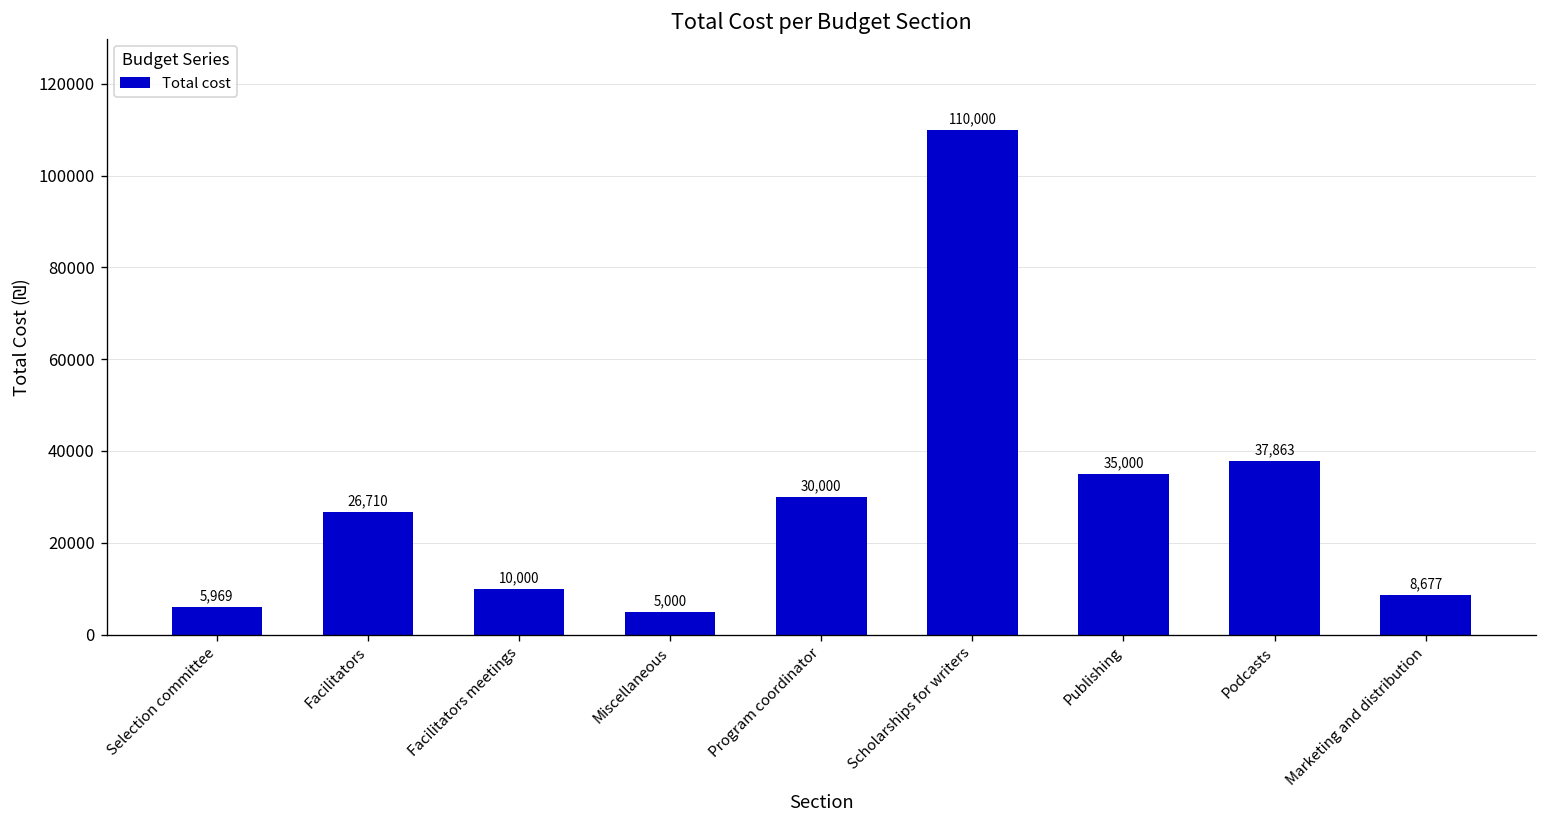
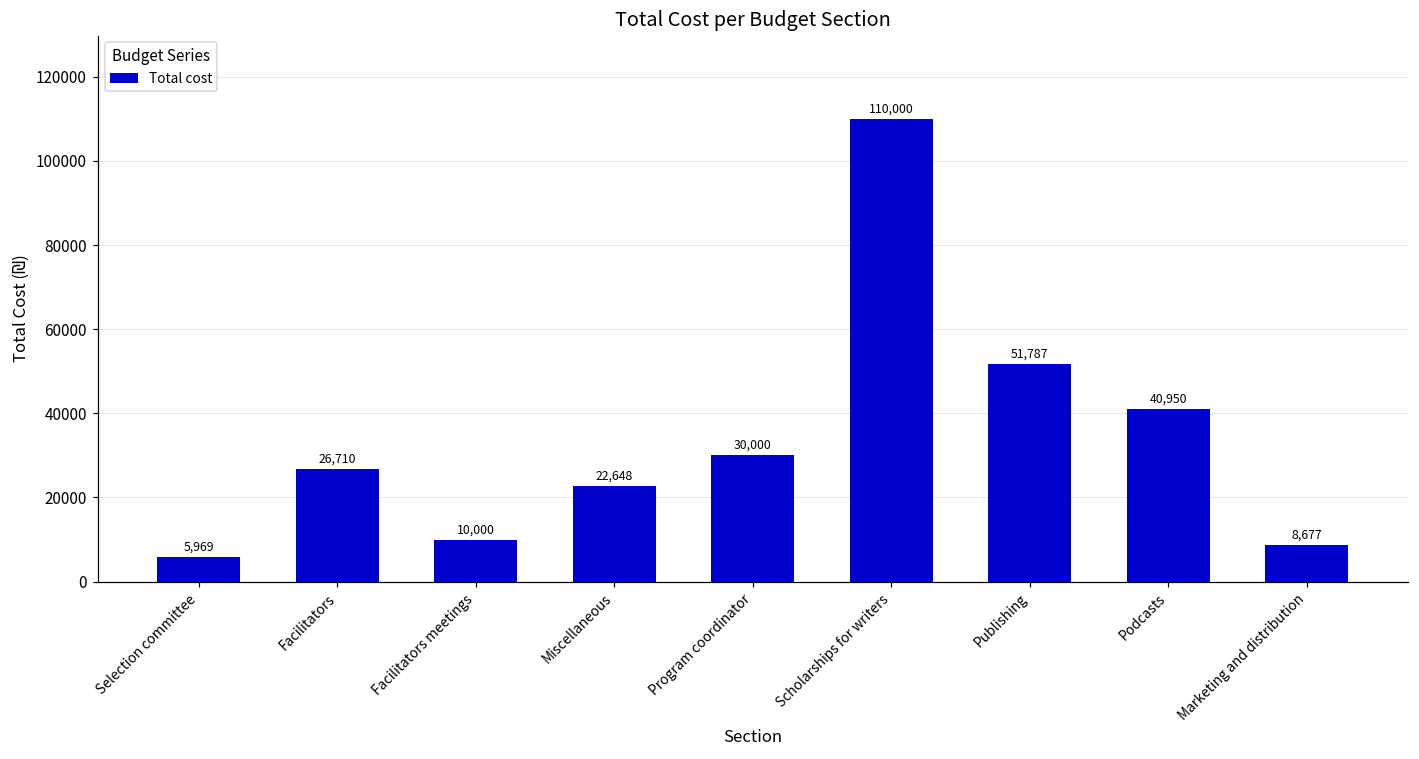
Miscellaneous: 5,000 -> 22,648
Publishing: 35,000 -> 51,787
Podcasts: 37,863 -> 40,950
